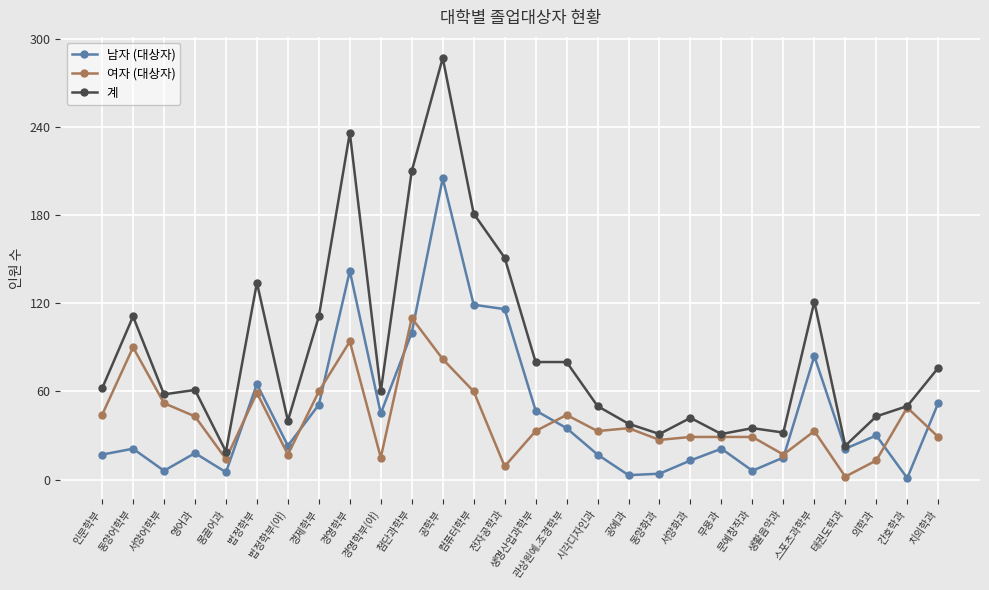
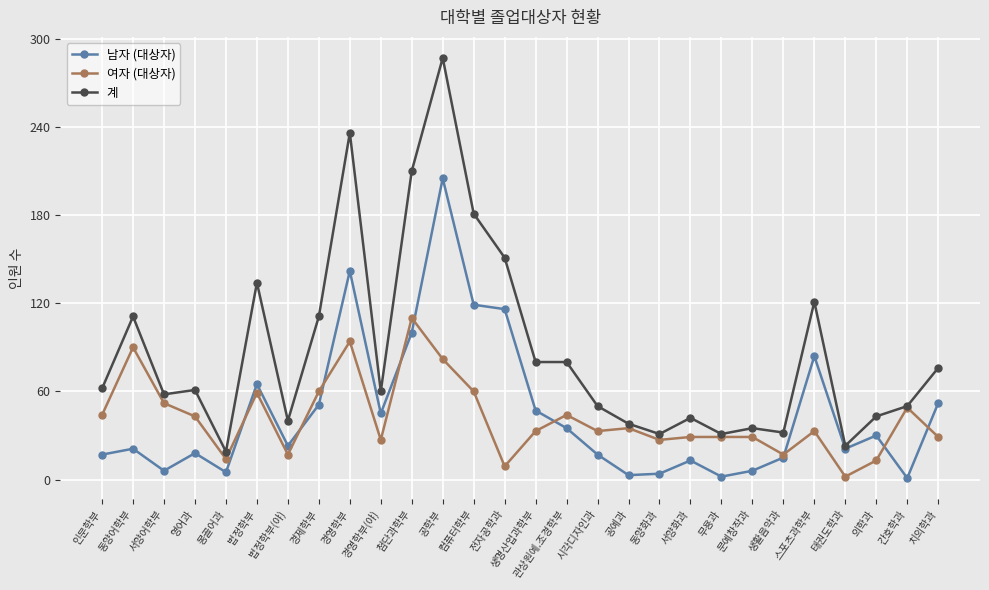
여자 (대상자), 경영학부(야): 15 -> 27
남자 (대상자), 무용과: 21 -> 2
